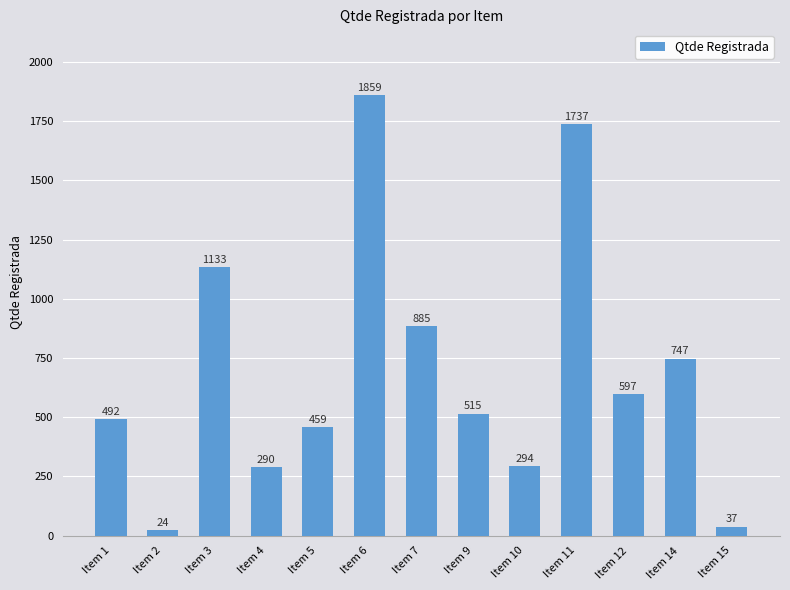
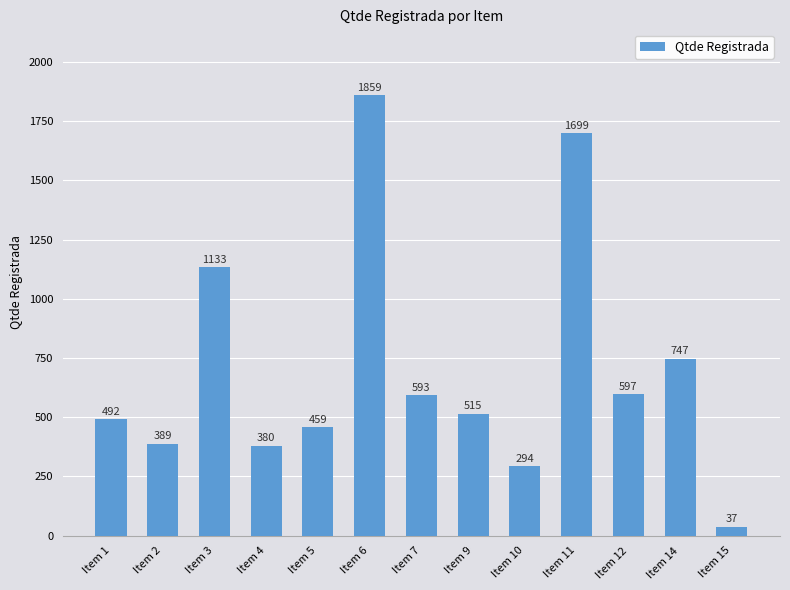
Item 2: 24 -> 389
Item 4: 290 -> 380
Item 7: 885 -> 593
Item 11: 1737 -> 1699
